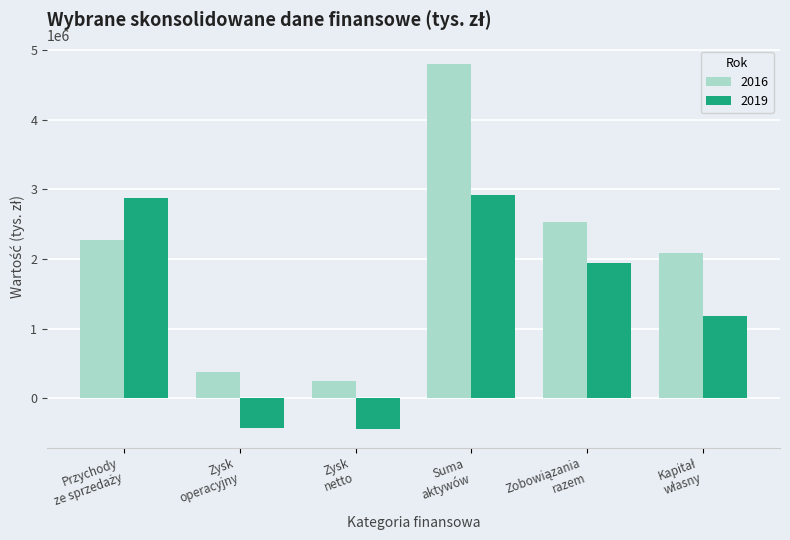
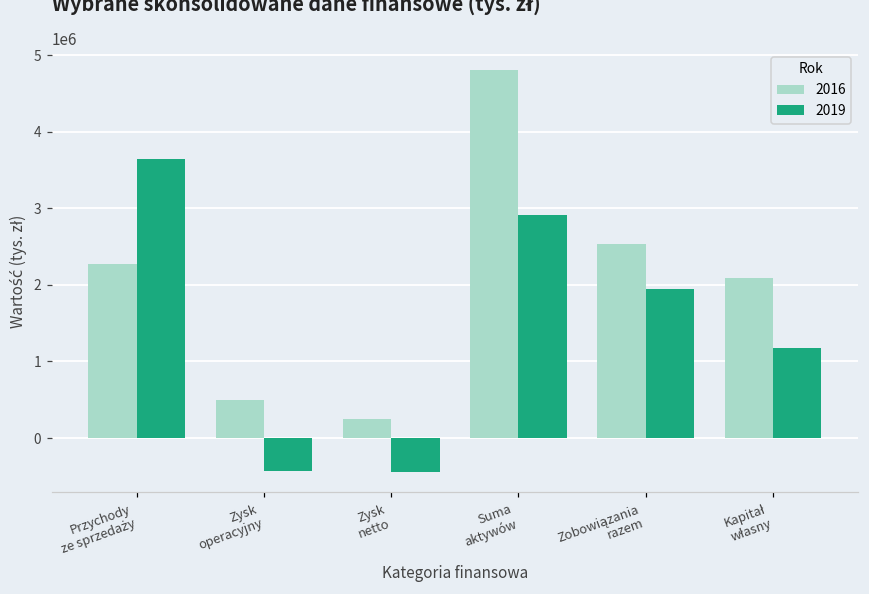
2019, Przychody ze sprzedaży: 2900000 -> 3600000
2016, Zysk operacyjny: 400000 -> 500000
